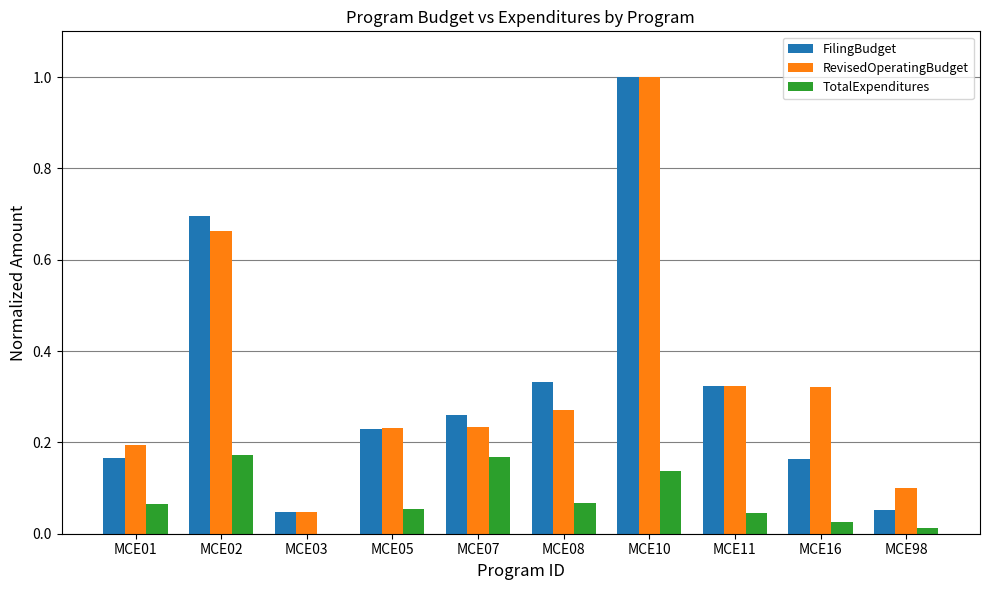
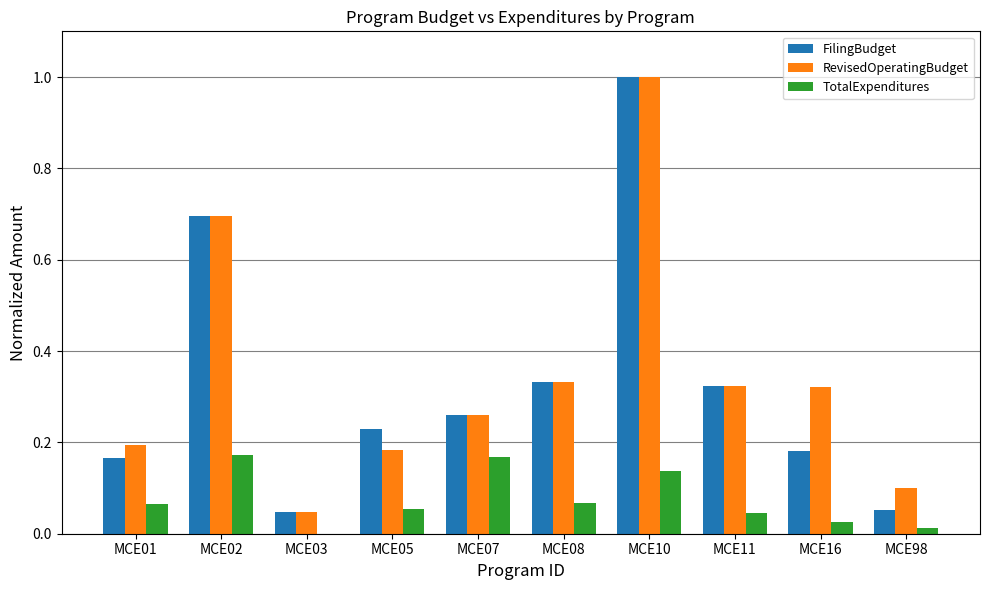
RevisedOperatingBudget, MCE02: 0.66 -> 0.69
RevisedOperatingBudget, MCE05: 0.23 -> 0.18
RevisedOperatingBudget, MCE07: 0.23 -> 0.26
RevisedOperatingBudget, MCE08: 0.27 -> 0.33
FilingBudget, MCE16: 0.16 -> 0.18
